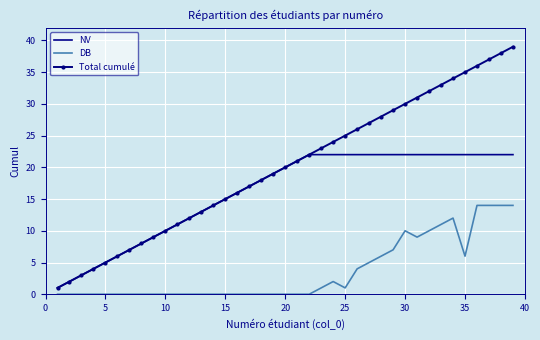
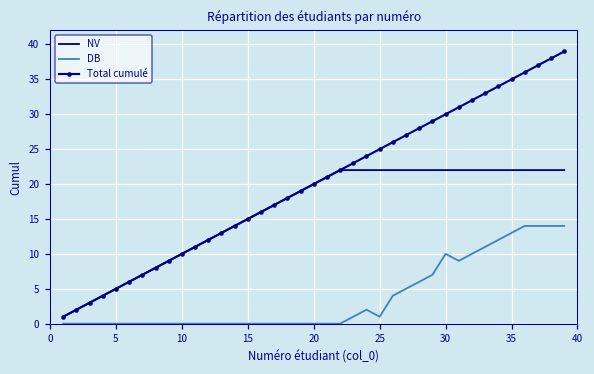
DB, 35: 6 -> 13
